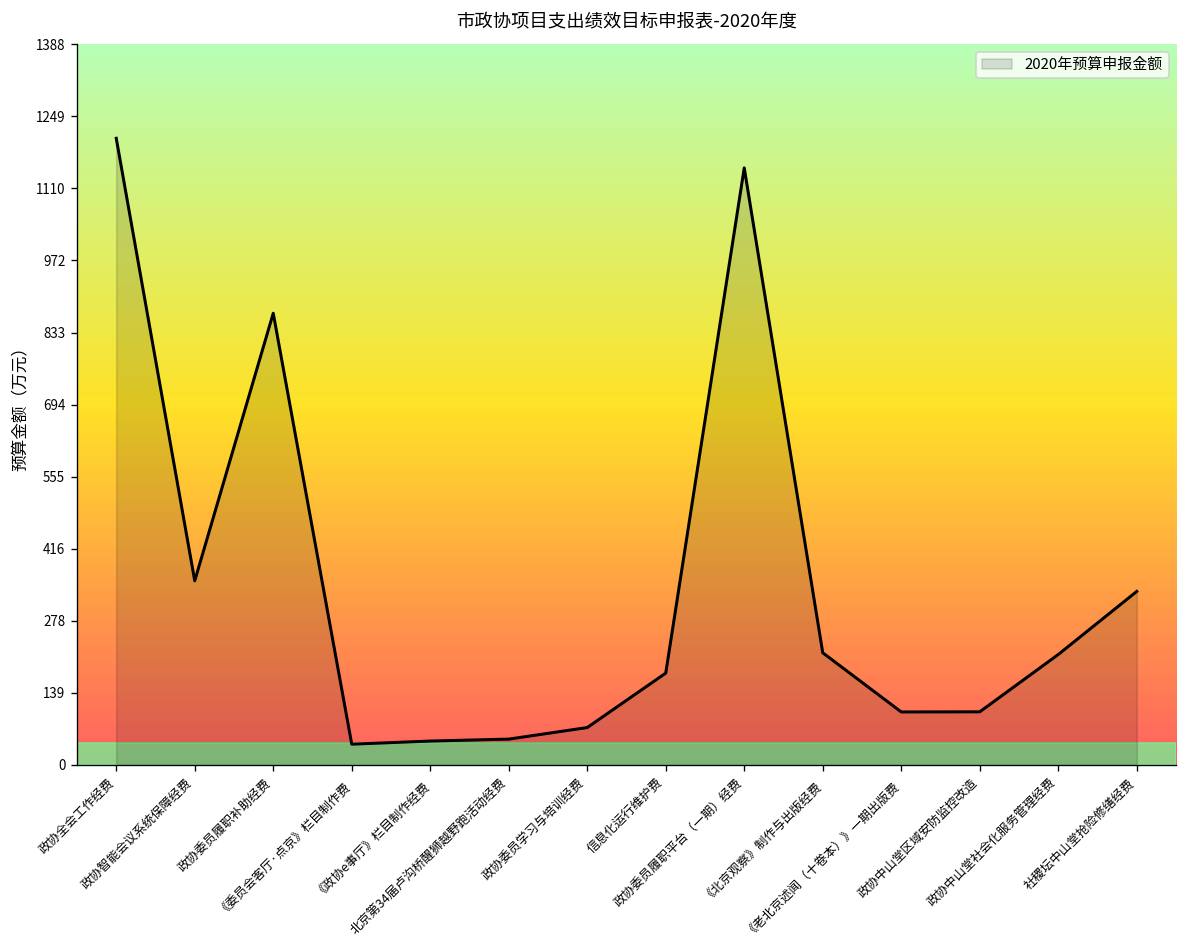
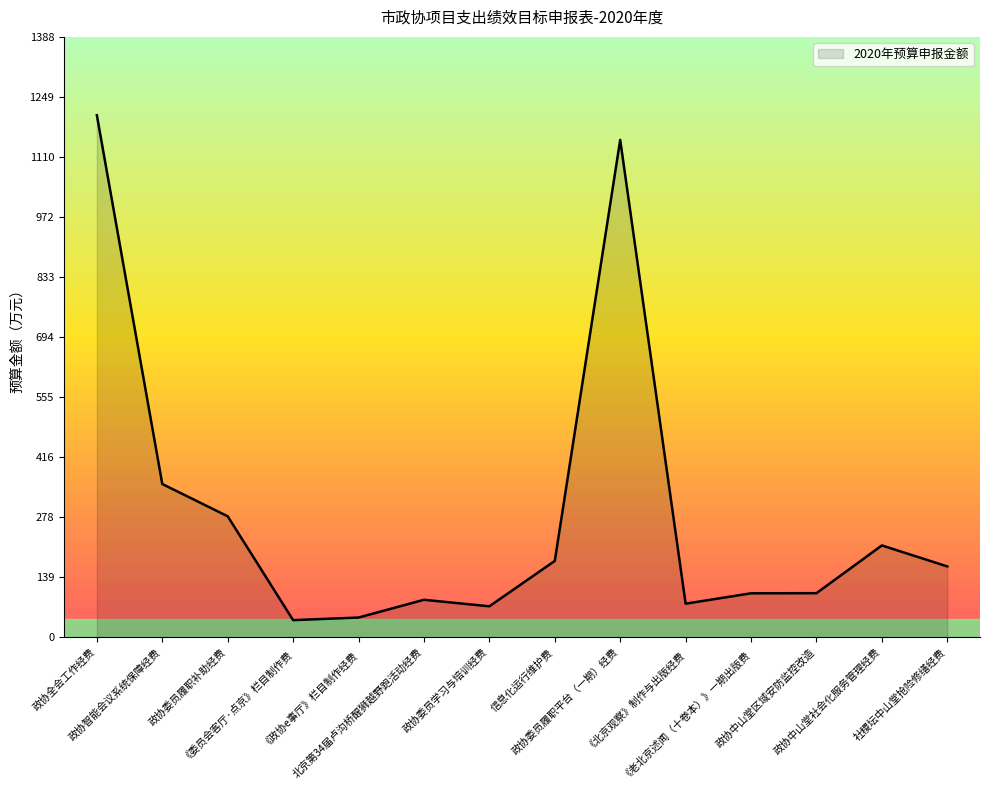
政协委员履职补助经费: 870 -> 280
北京第34届卢沟桥醒狮越野跑活动经费: 50 -> 90
《北京观察》制作与出版经费: 220 -> 80
社稷坛中山堂抢险修缮经费: 330 -> 160
